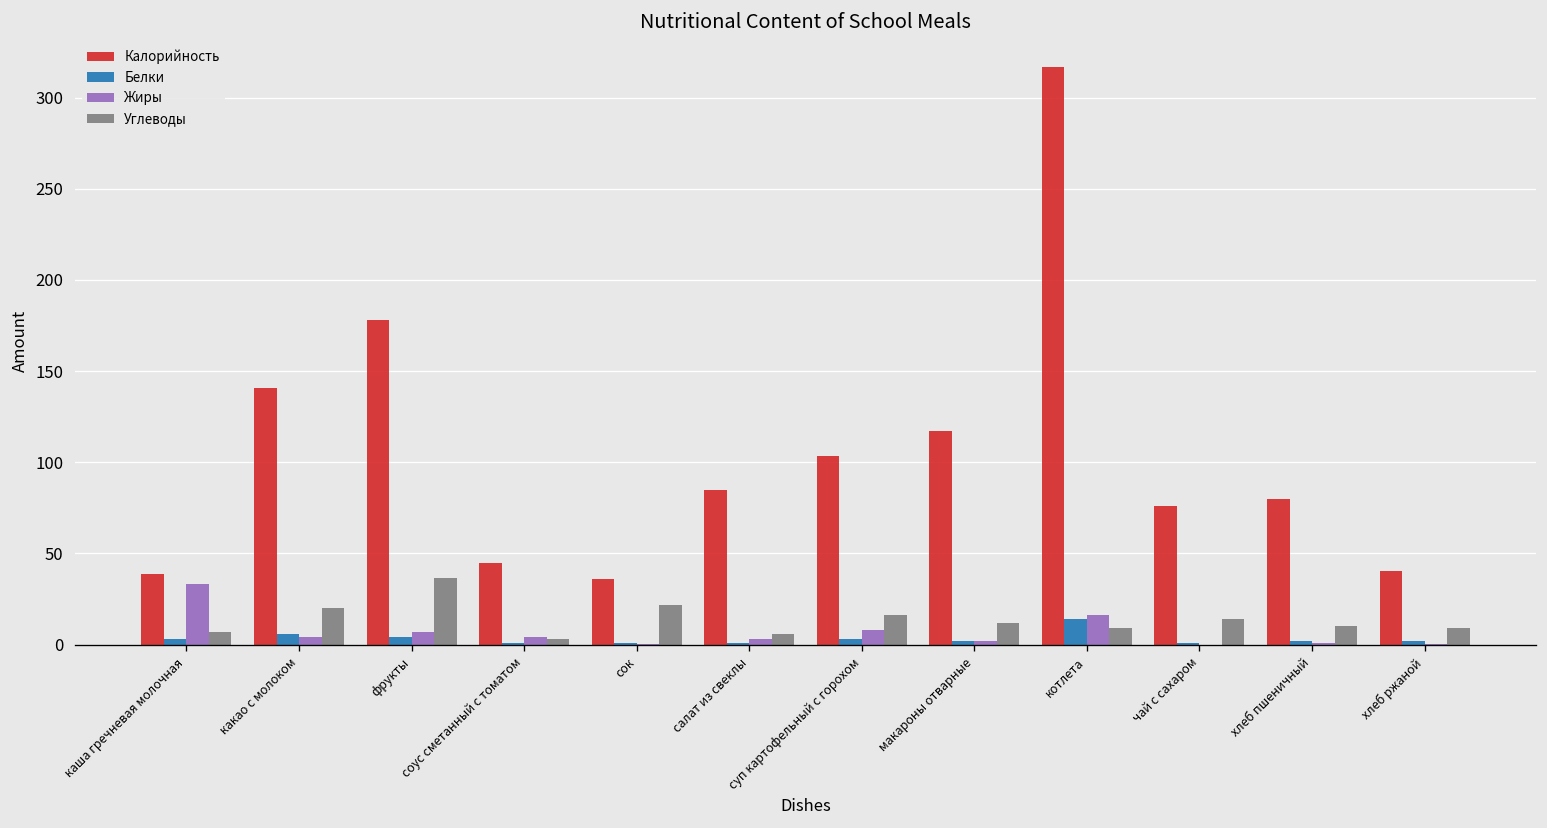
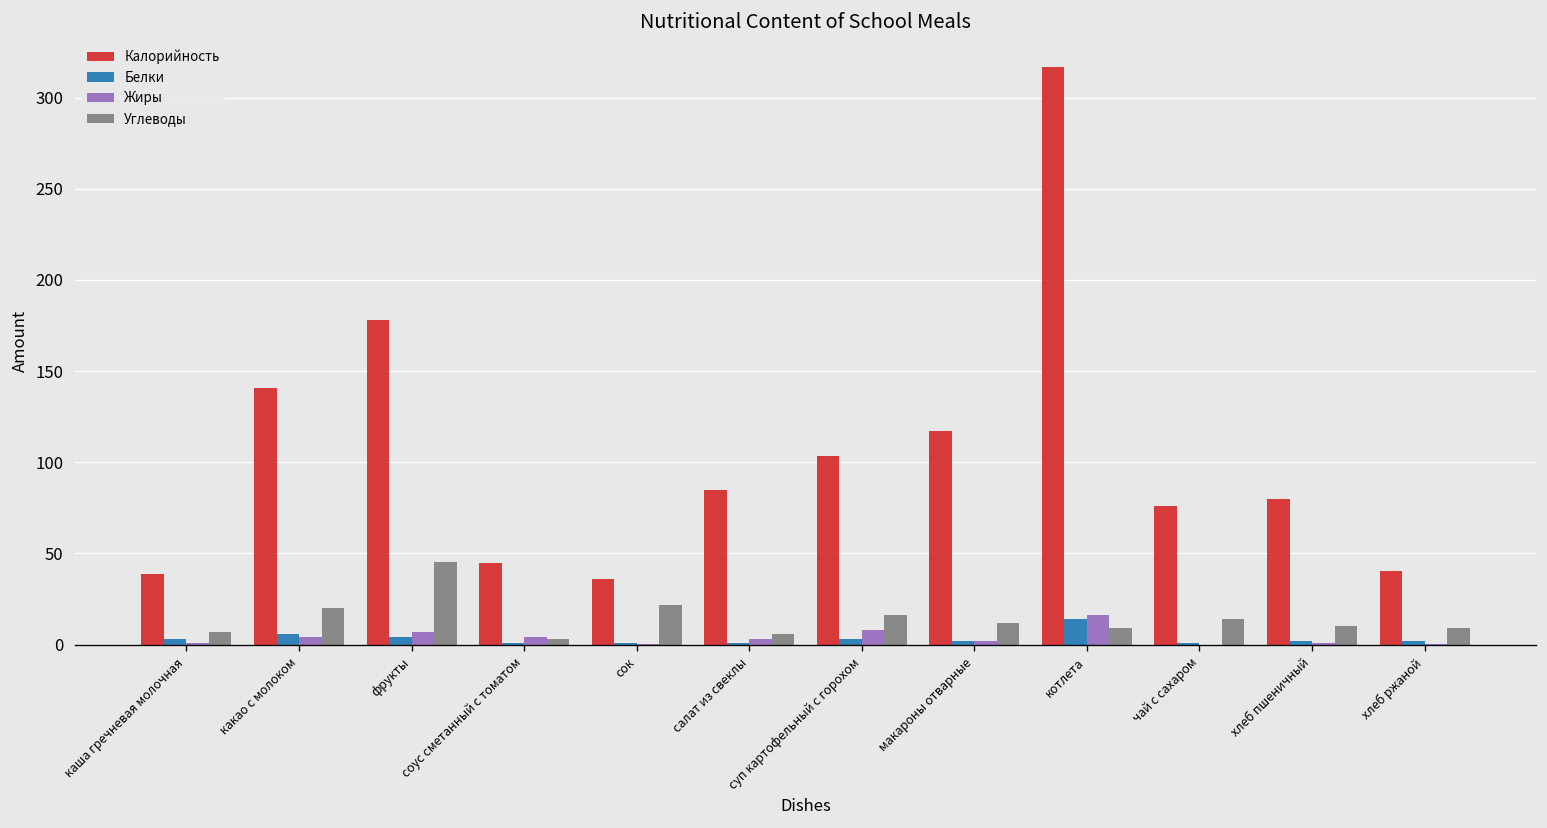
Жиры, каша гречневая молочная: 33 -> 1
Углеводы, фрукты: 37 -> 45
